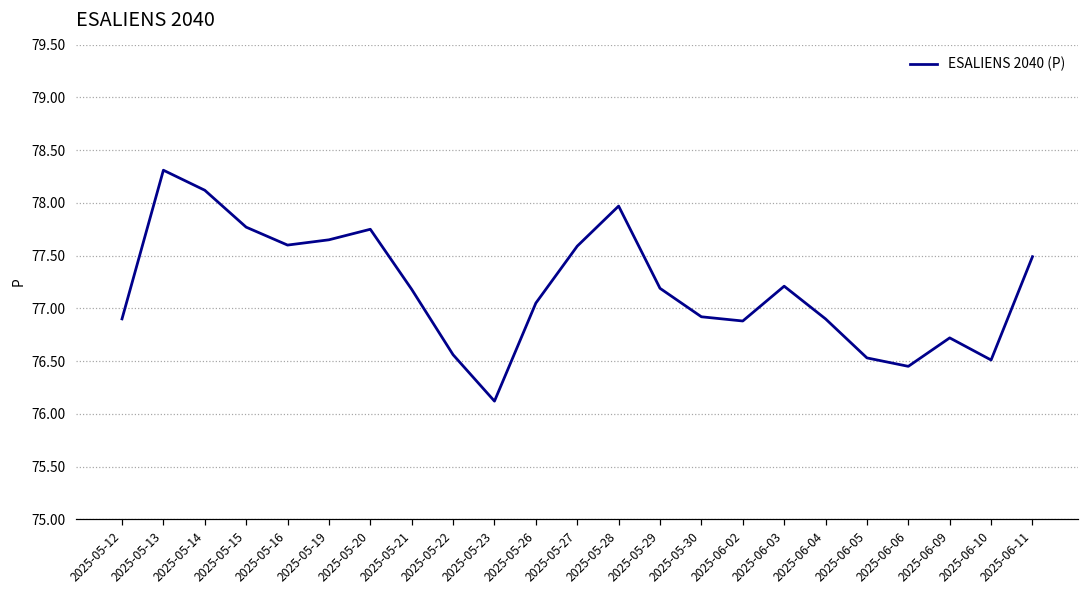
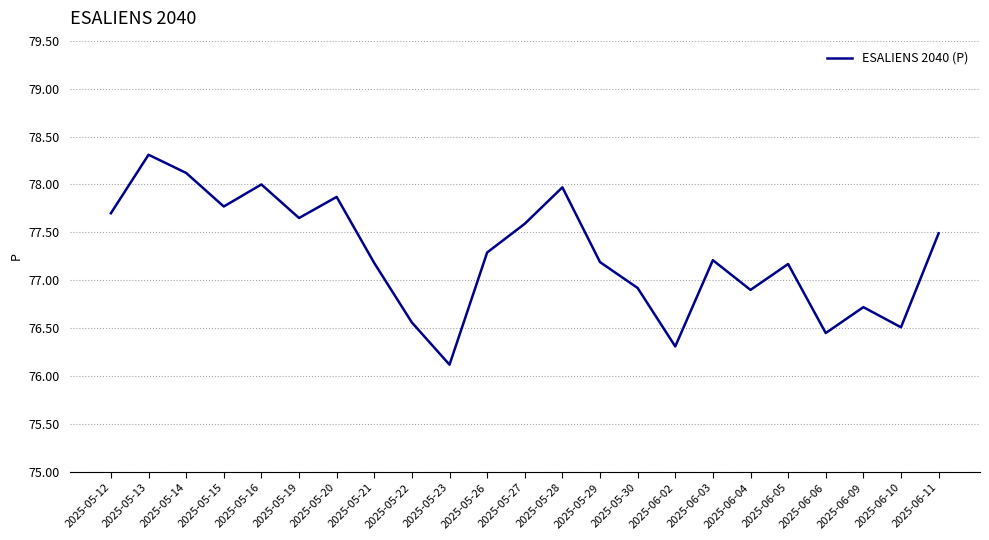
2025-05-12: 76.9 -> 77.7
2025-05-16: 77.6 -> 78.0
2025-05-20: 77.8 -> 77.9
2025-05-26: 77.1 -> 77.3
2025-06-02: 76.9 -> 76.3
2025-06-05: 76.5 -> 77.2
